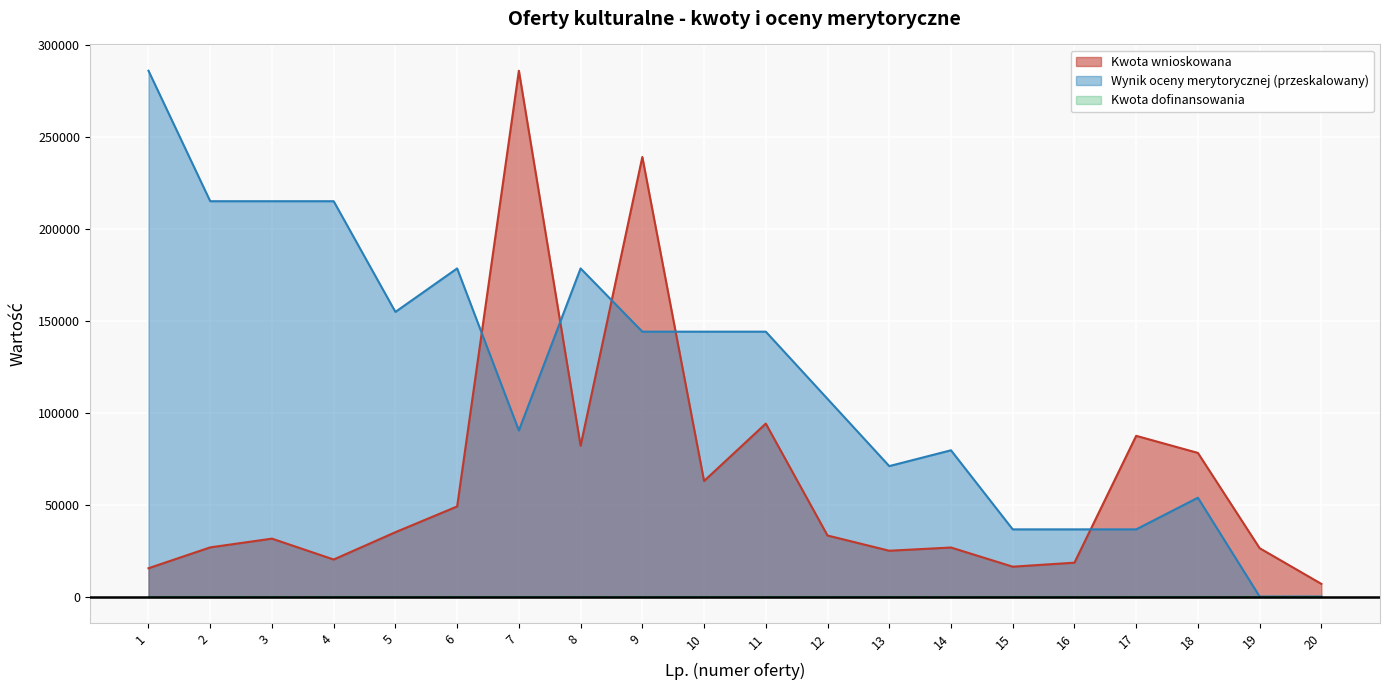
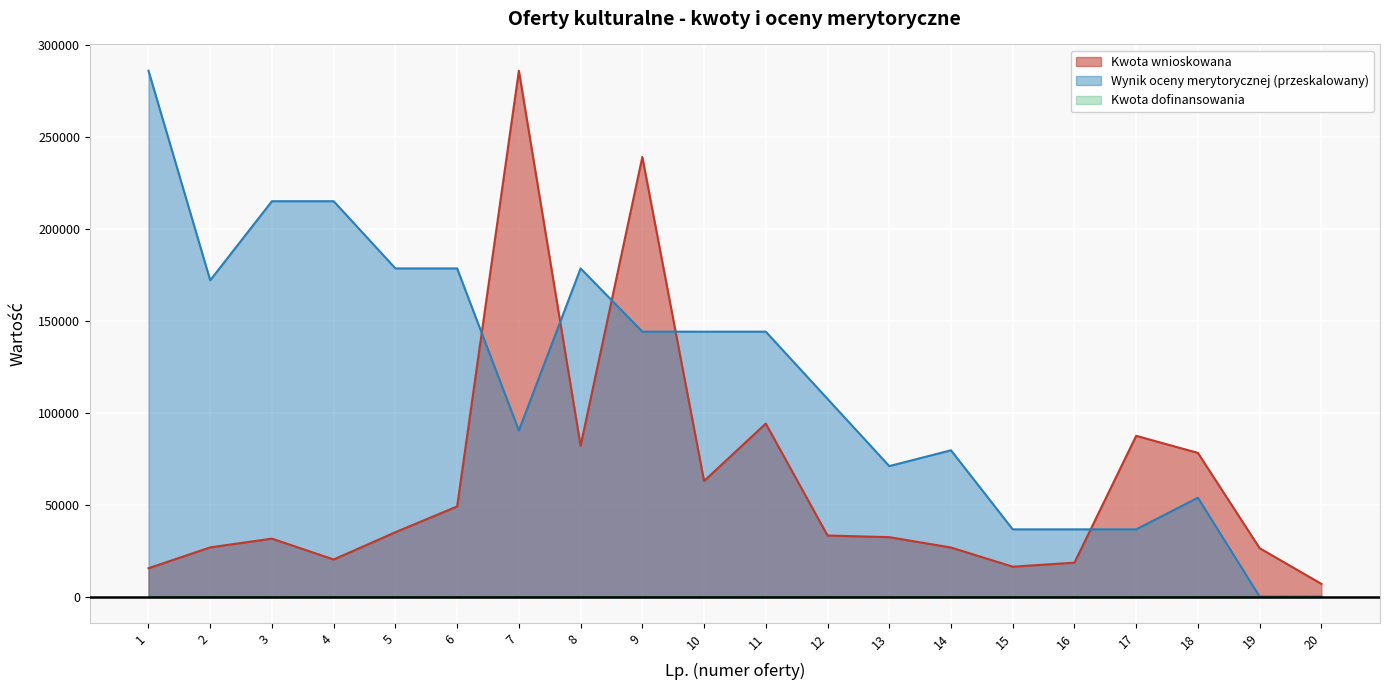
Wynik oceny merytorycznej (przeskalowany), 2: 215000 -> 172000
Wynik oceny merytorycznej (przeskalowany), 5: 155000 -> 178000
Kwota wnioskowana, 13: 25000 -> 32000
